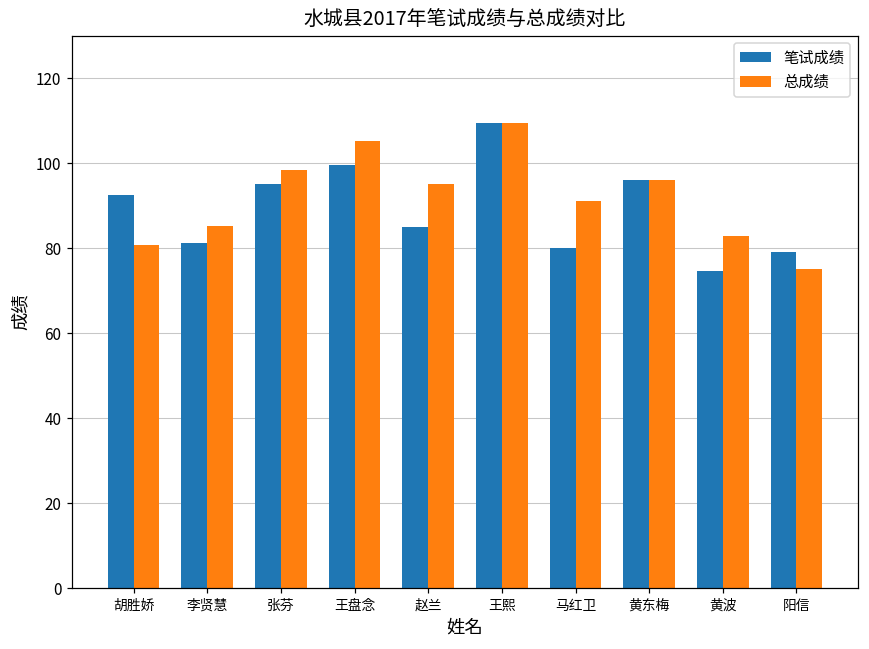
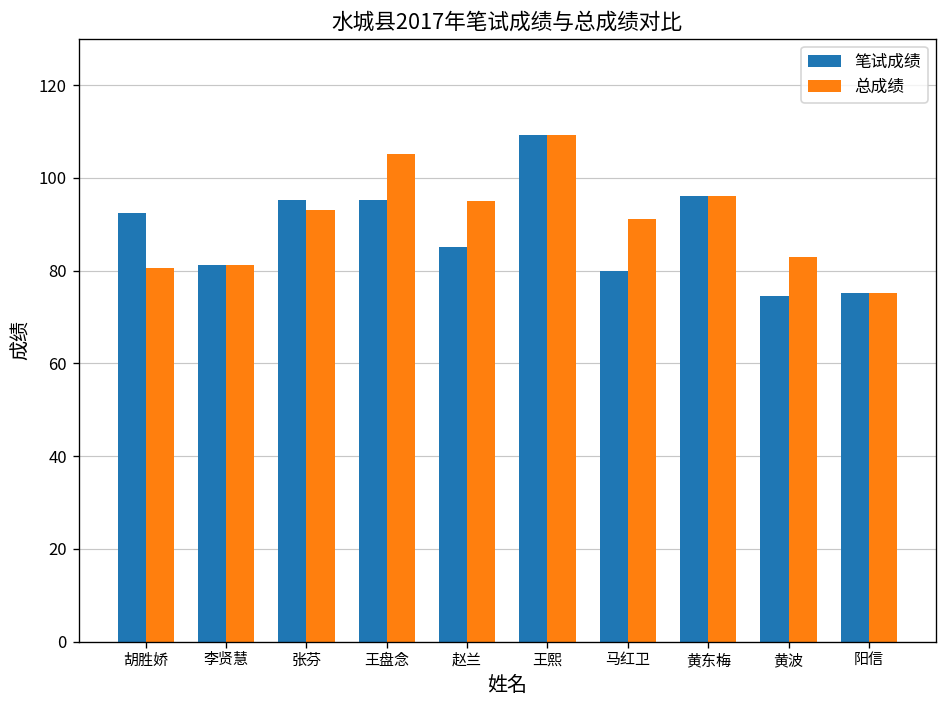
总成绩, 李贤慧: 85 -> 81
总成绩, 张芬: 98 -> 93
笔试成绩, 王盘念: 100 -> 95
笔试成绩, 阳信: 79 -> 75
